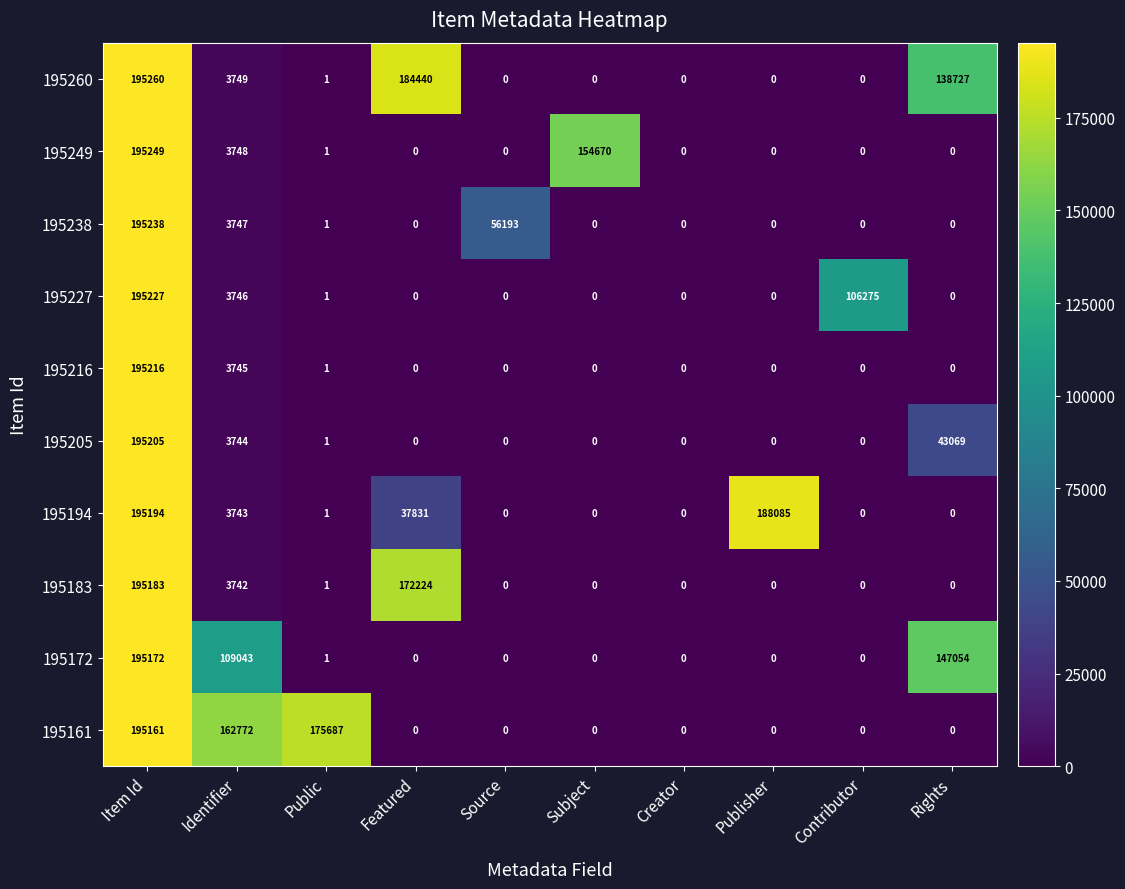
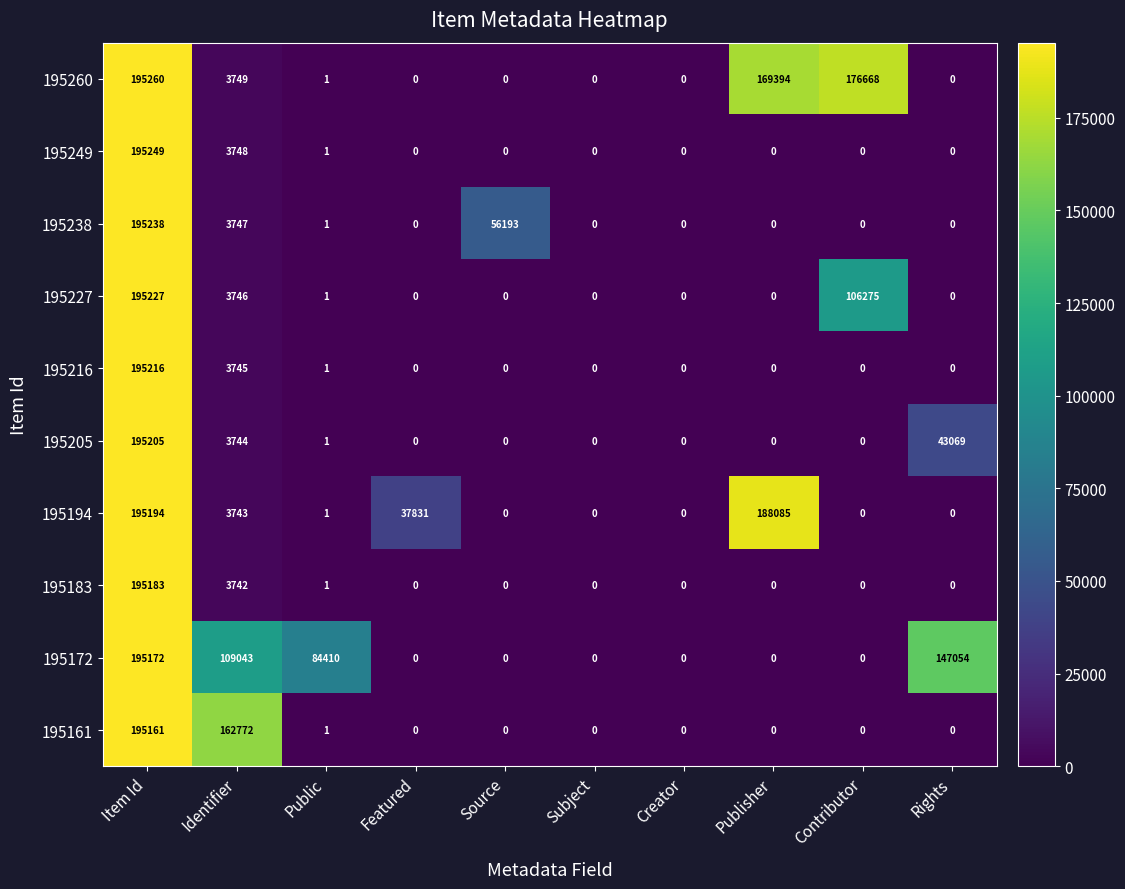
195260, Featured: 184440 -> 0
195260, Publisher: 0 -> 169394
195260, Contributor: 0 -> 176668
195260, Rights: 138727 -> 0
195249, Subject: 154670 -> 0
195183, Featured: 172224 -> 0
195172, Public: 1 -> 84410
195161, Public: 175687 -> 1
